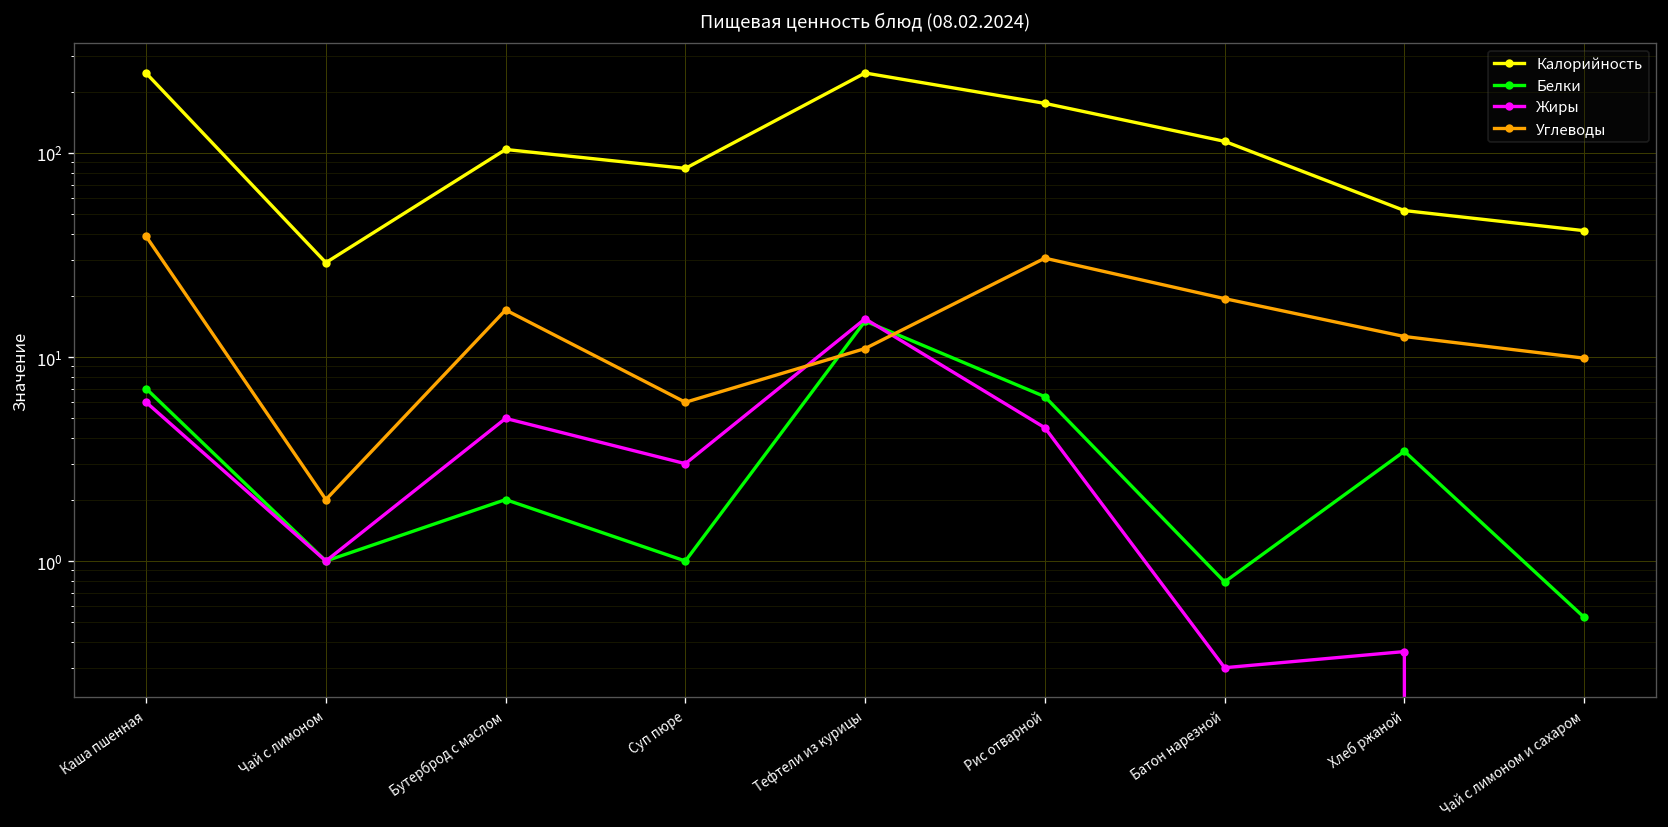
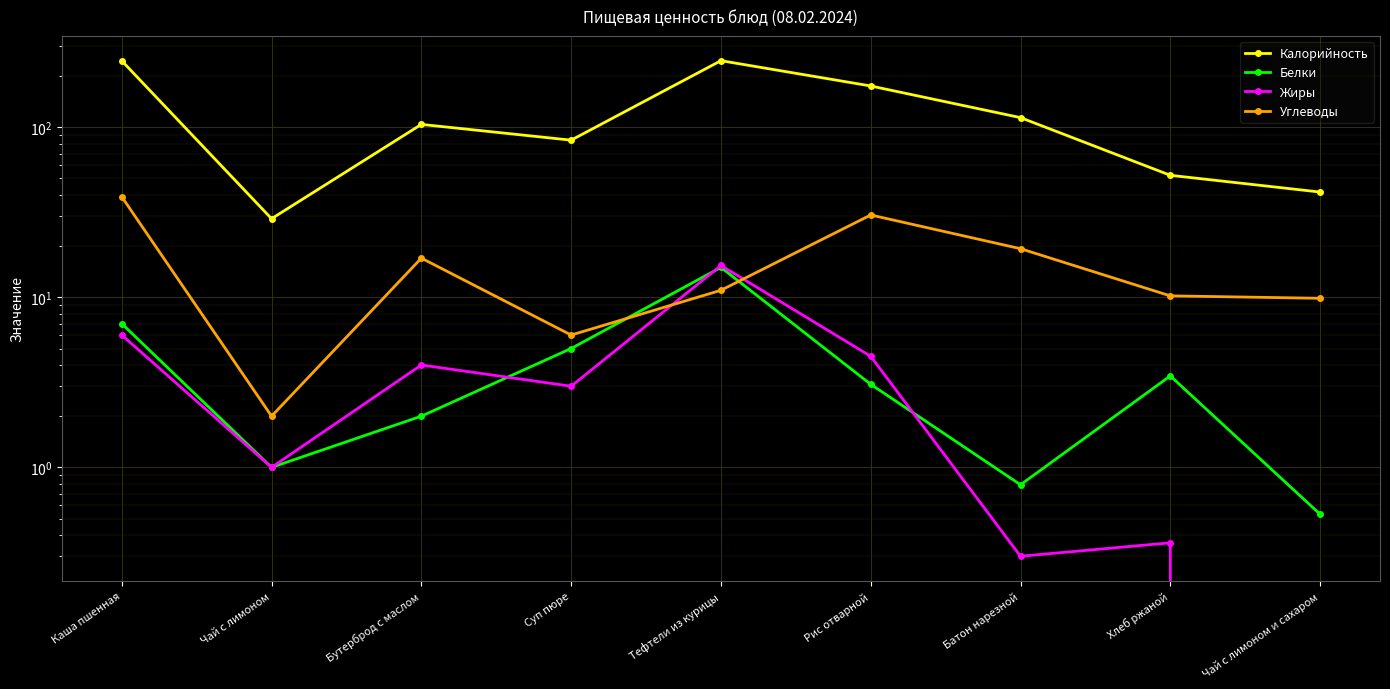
Жиры, Бутерброд с маслом: 5 -> 4
Белки, Суп пюре: 1 -> 5
Белки, Рис отварной: 6.4 -> 3.1
Углеводы, Хлеб ржаной: 13 -> 10
